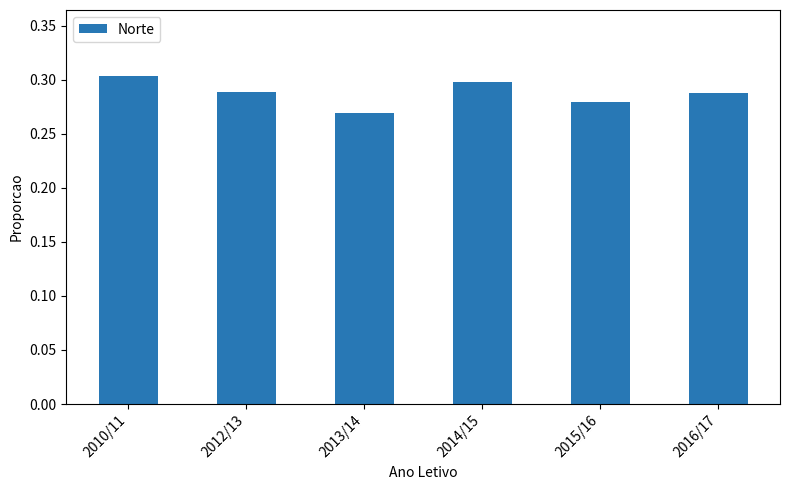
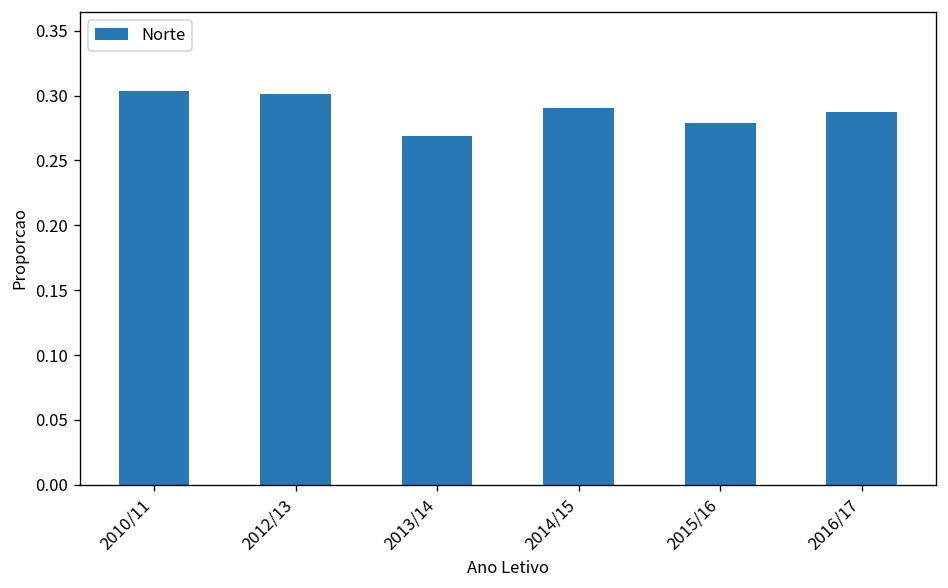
2012/13: 0.288 -> 0.301
2014/15: 0.298 -> 0.290
